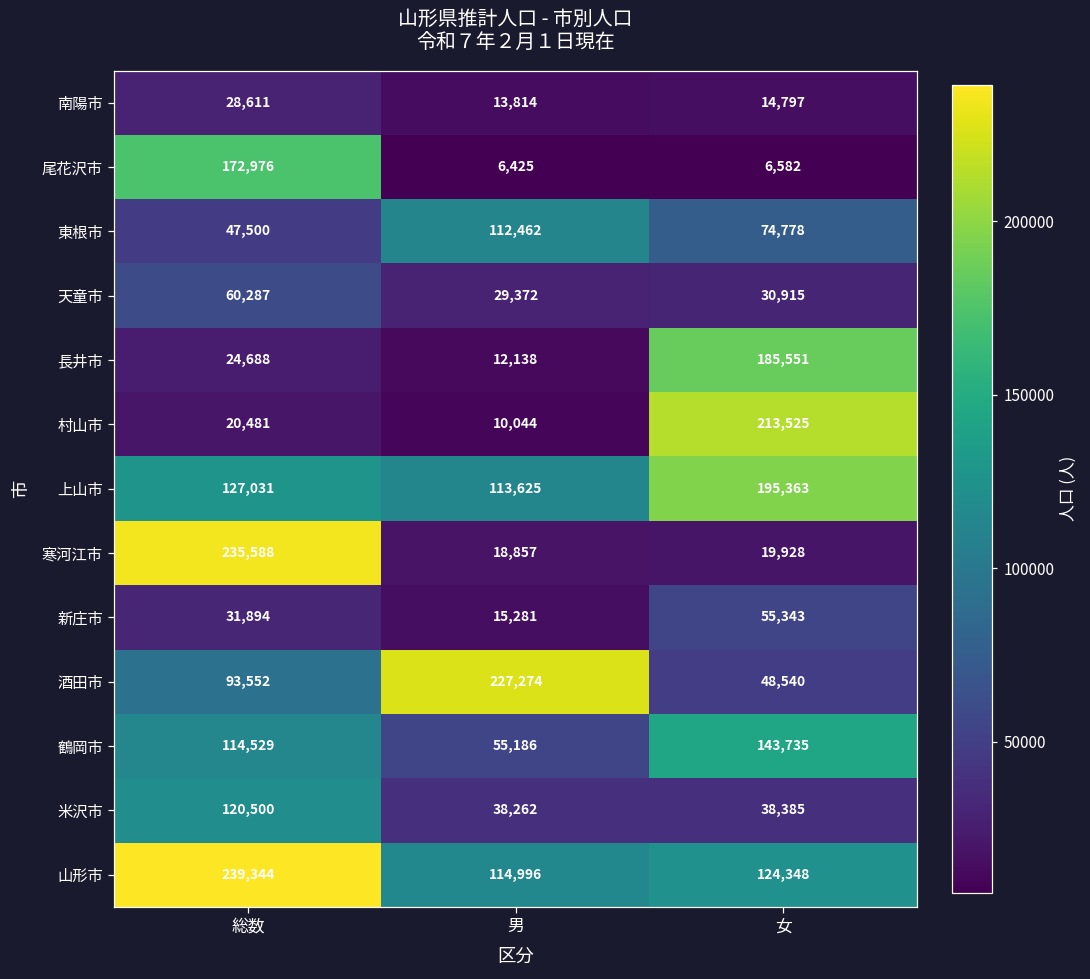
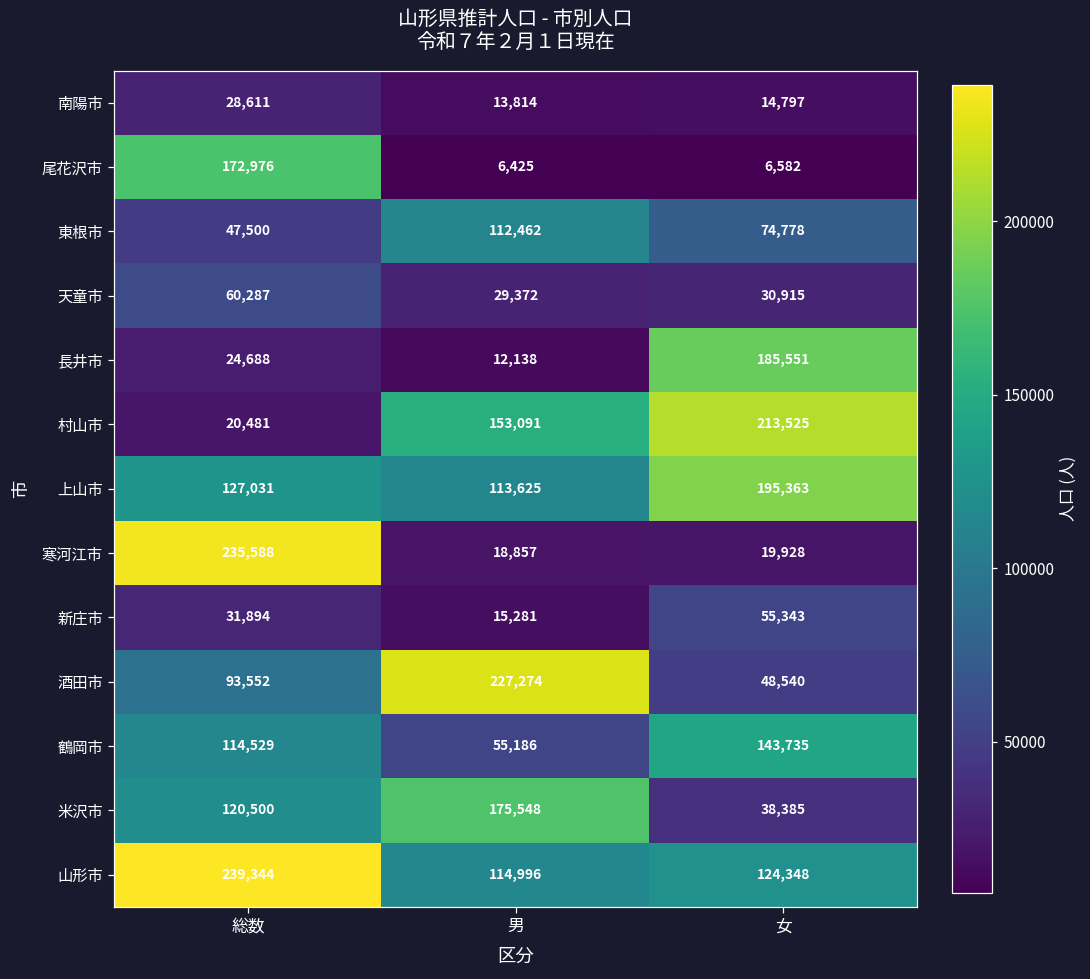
村山市, 男: 10,044 -> 153,091
米沢市, 男: 38,262 -> 175,548
